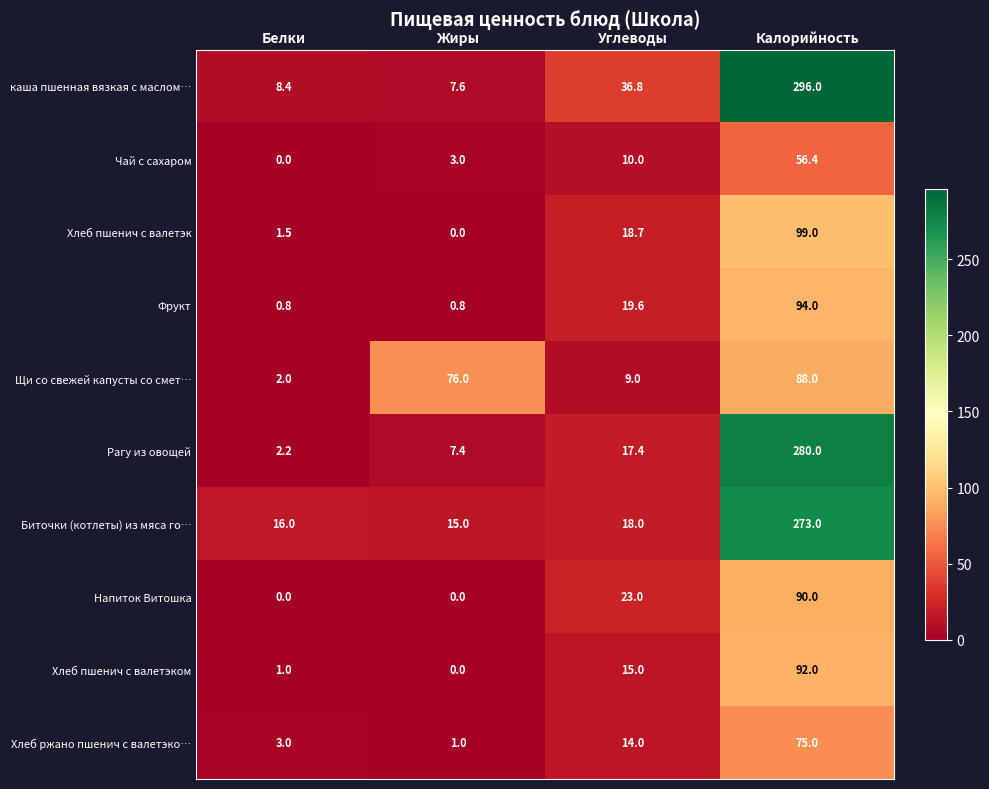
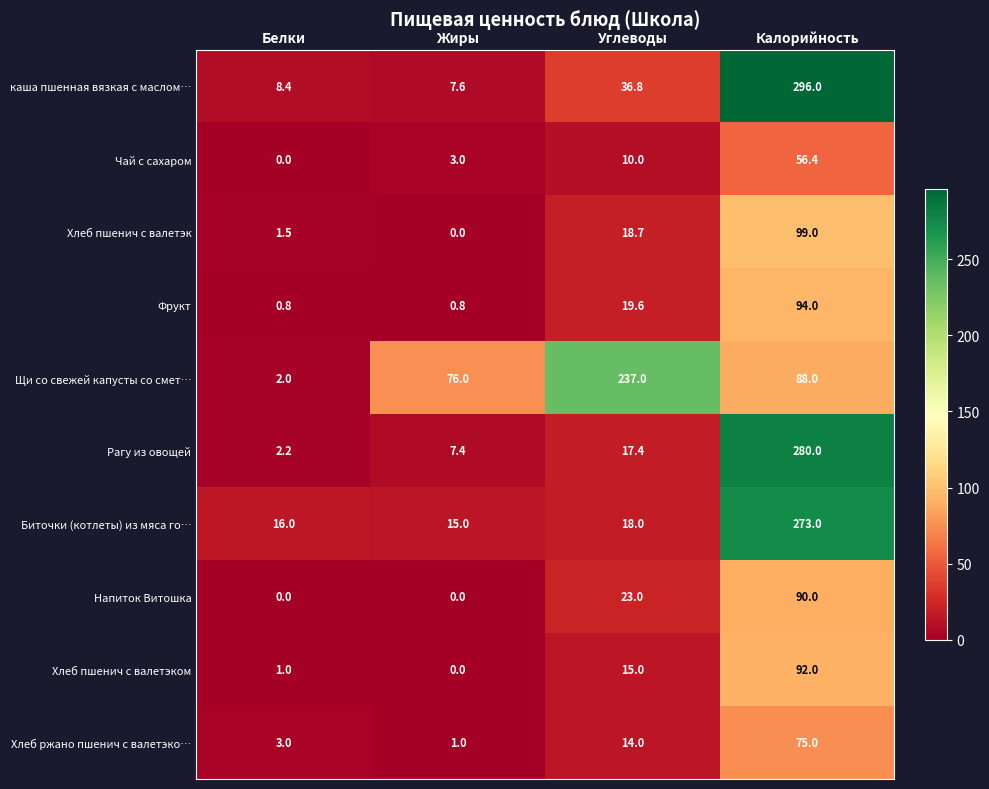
Щи со свежей капусты со смет…, Углеводы: 9.0 -> 237.0
